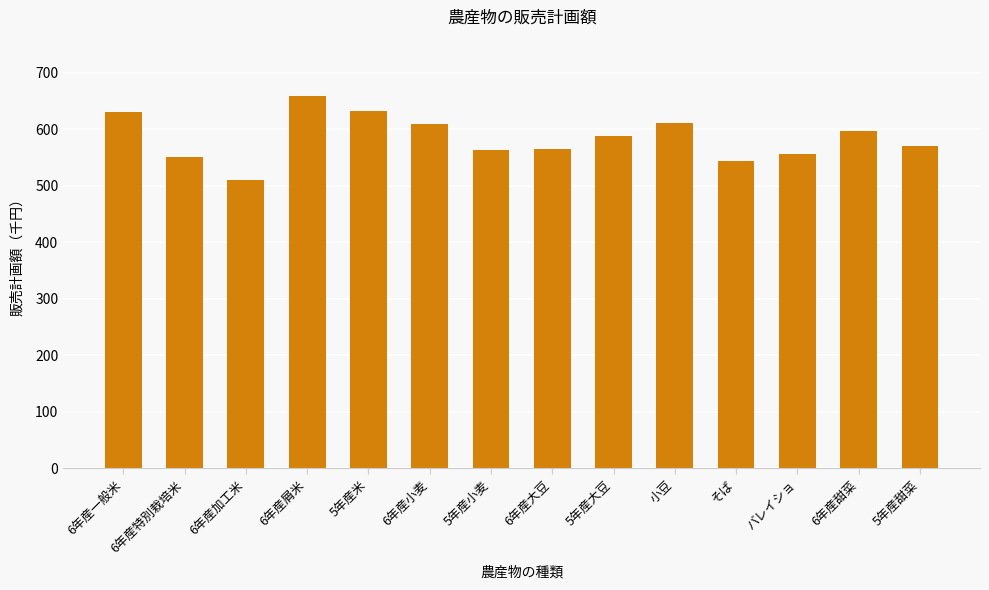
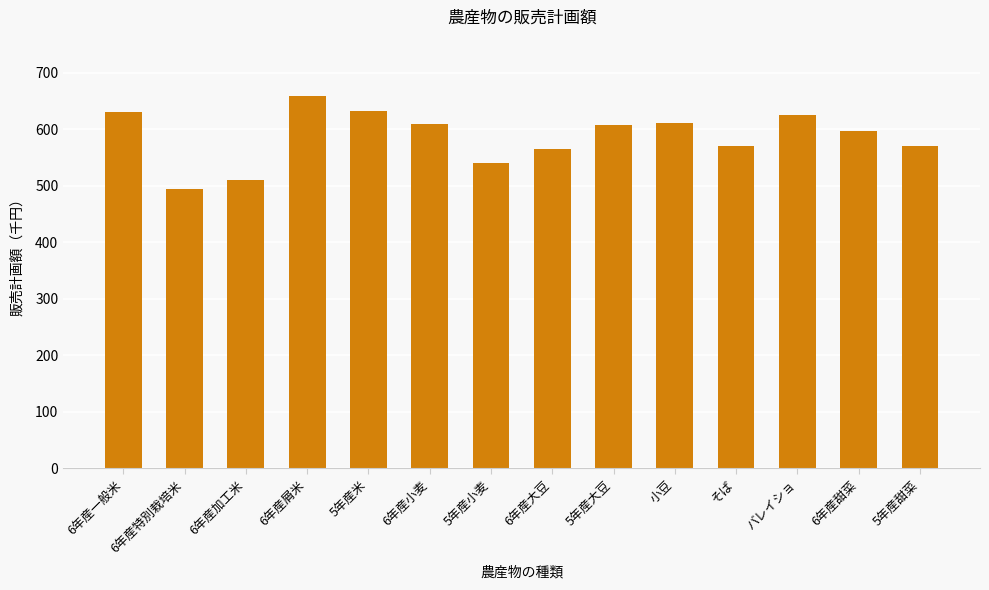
6年産特別栽培米: 550 -> 500
5年産小麦: 560 -> 540
5年産大豆: 590 -> 610
そば: 550 -> 570
バレイショ: 560 -> 630
